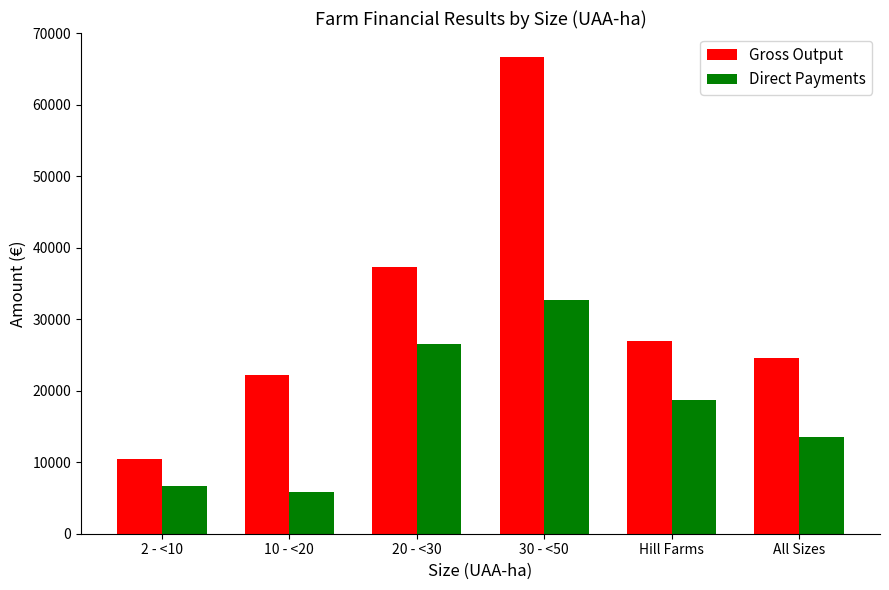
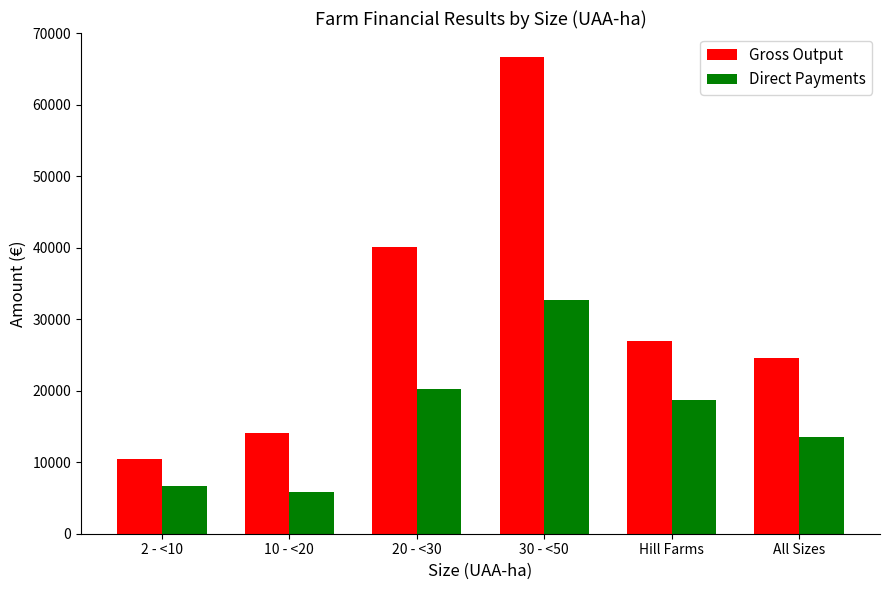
Gross Output, 10 - <20: 22000 -> 14000
Gross Output, 20 - <30: 37000 -> 40000
Direct Payments, 20 - <30: 27000 -> 20000
